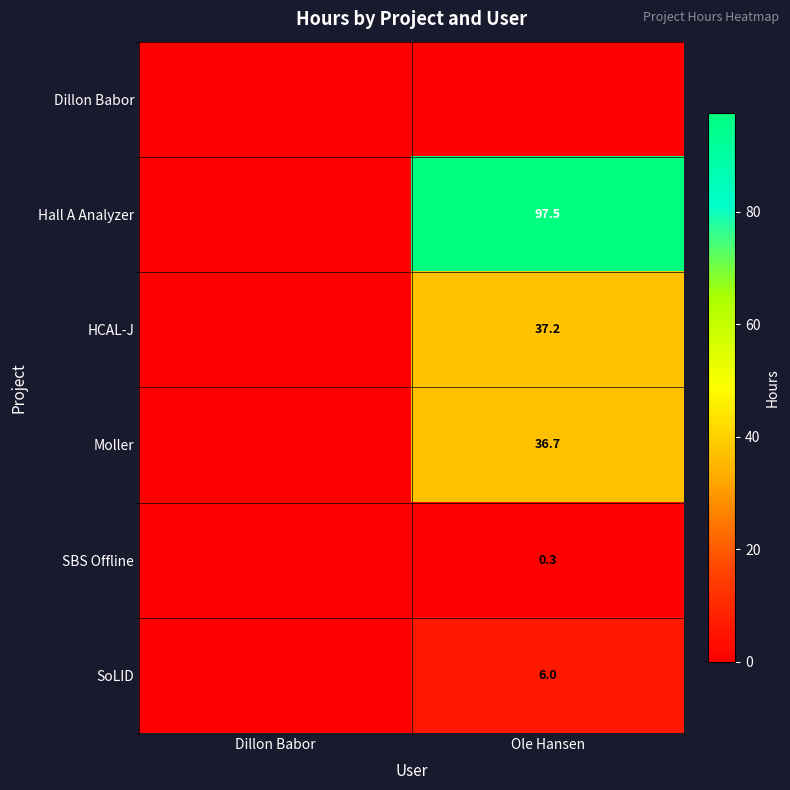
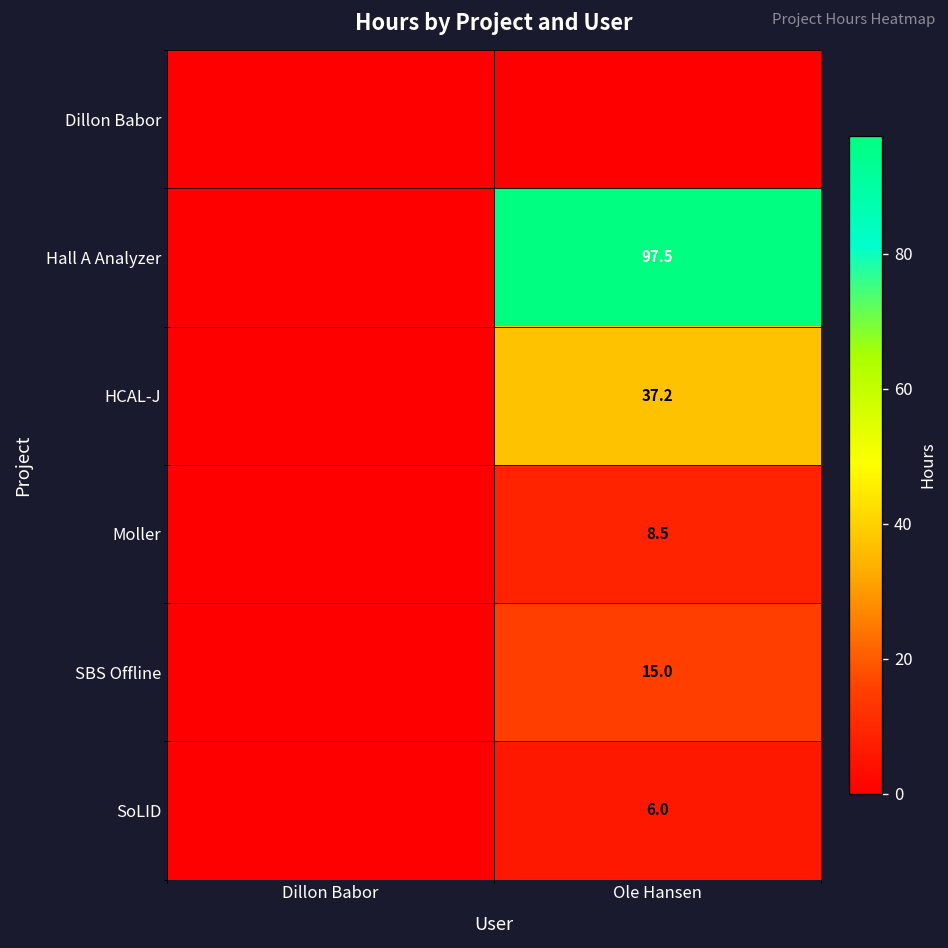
Moller, Ole Hansen: 36.7 -> 8.5
SBS Offline, Ole Hansen: 0.3 -> 15.0
